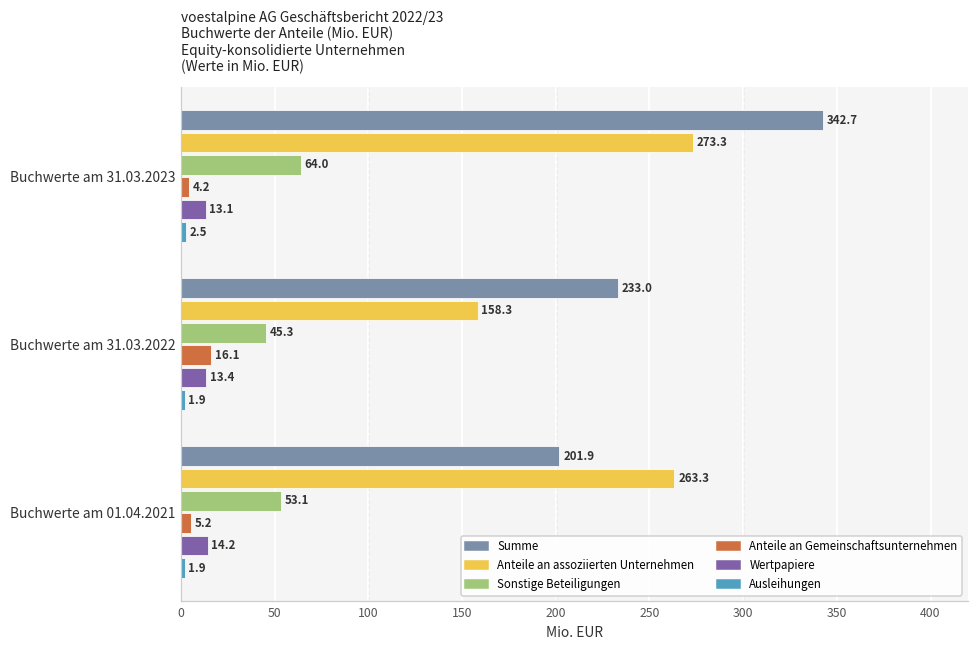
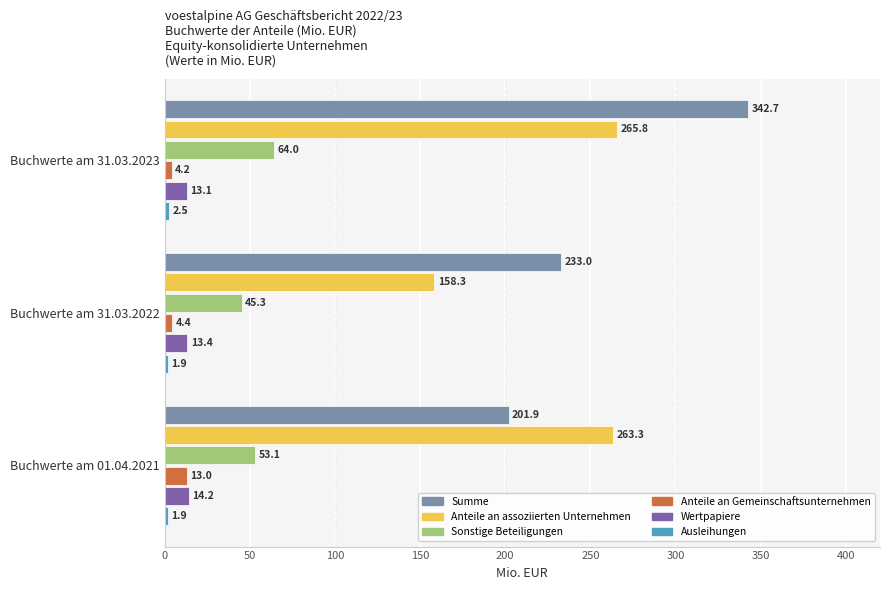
Anteile an assoziierten Unternehmen, Buchwerte am 31.03.2023: 273.3 -> 265.8
Anteile an Gemeinschaftsunternehmen, Buchwerte am 31.03.2022: 16.1 -> 4.4
Anteile an Gemeinschaftsunternehmen, Buchwerte am 01.04.2021: 5.2 -> 13.0
